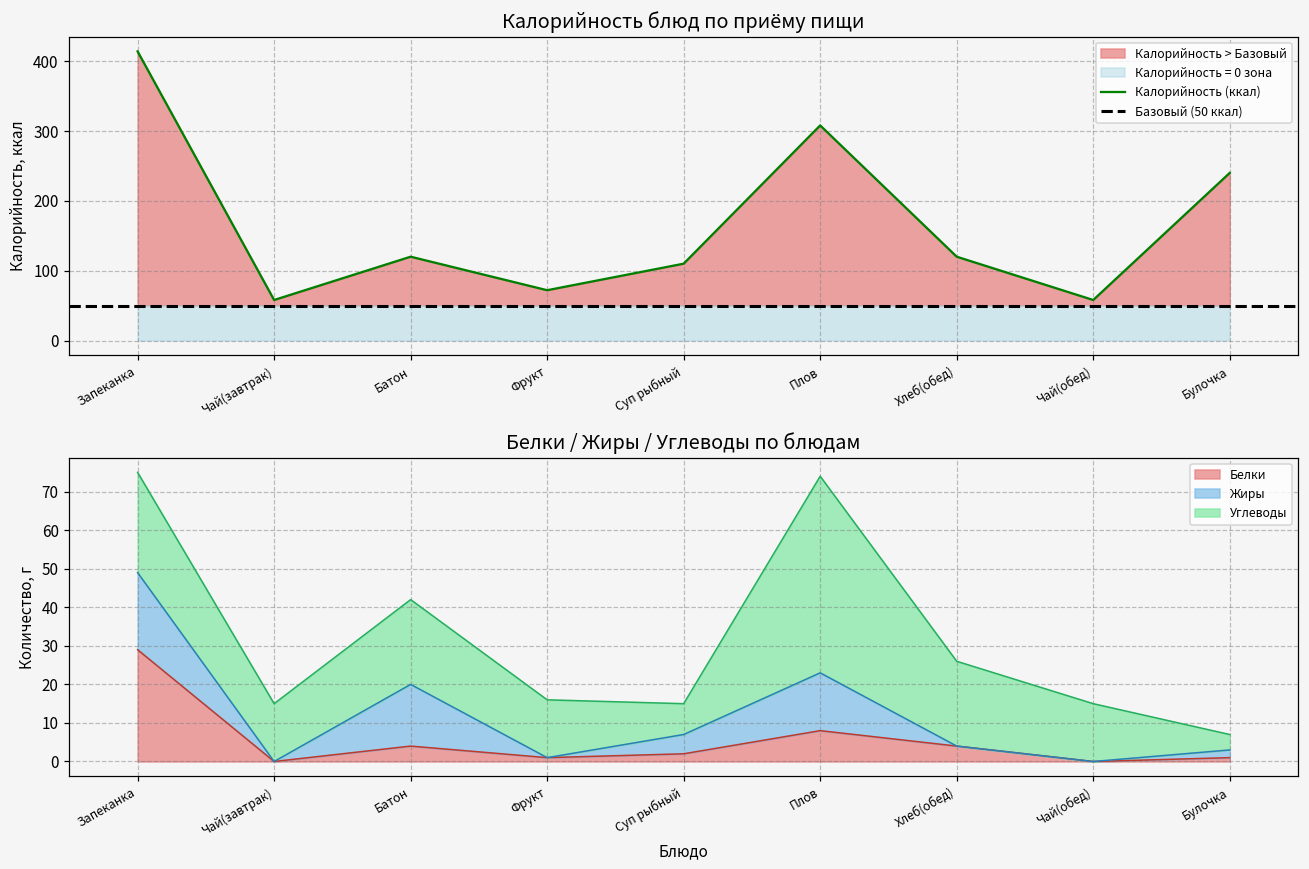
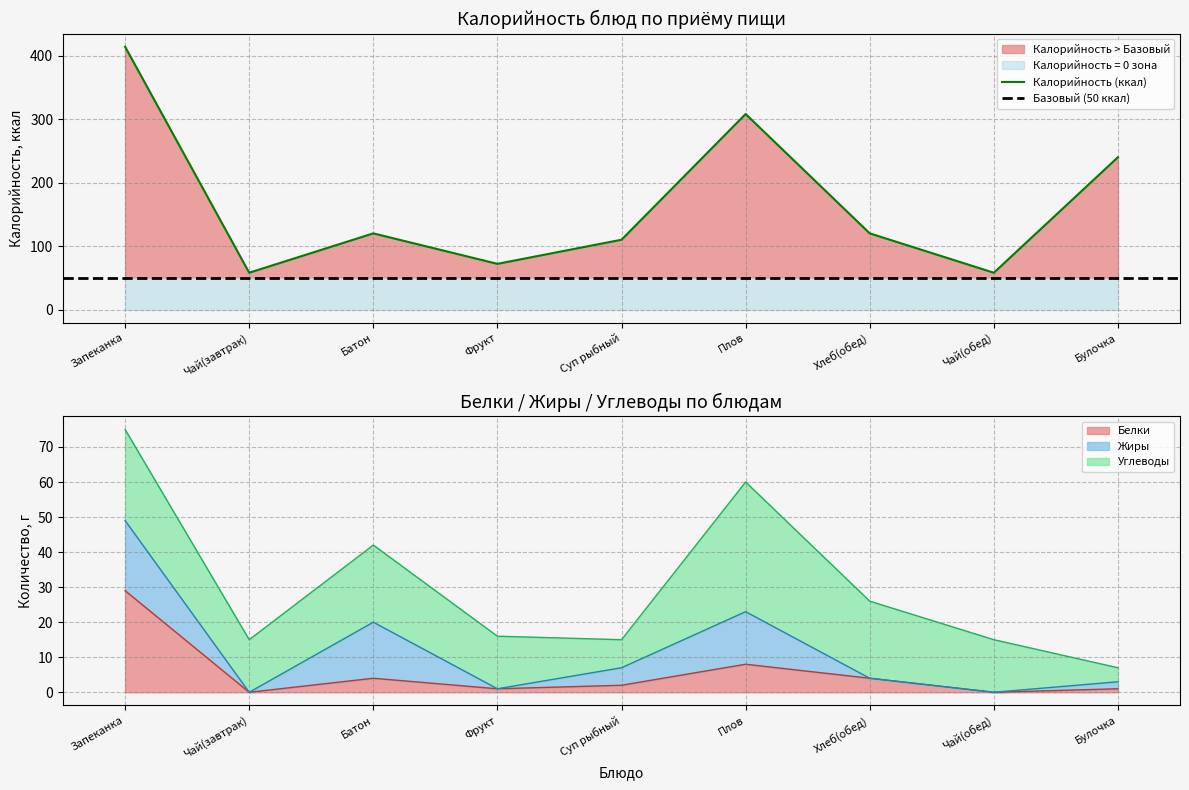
Белки / Жиры / Углеводы по блюдам, Углеводы, Плов: 51 -> 37
